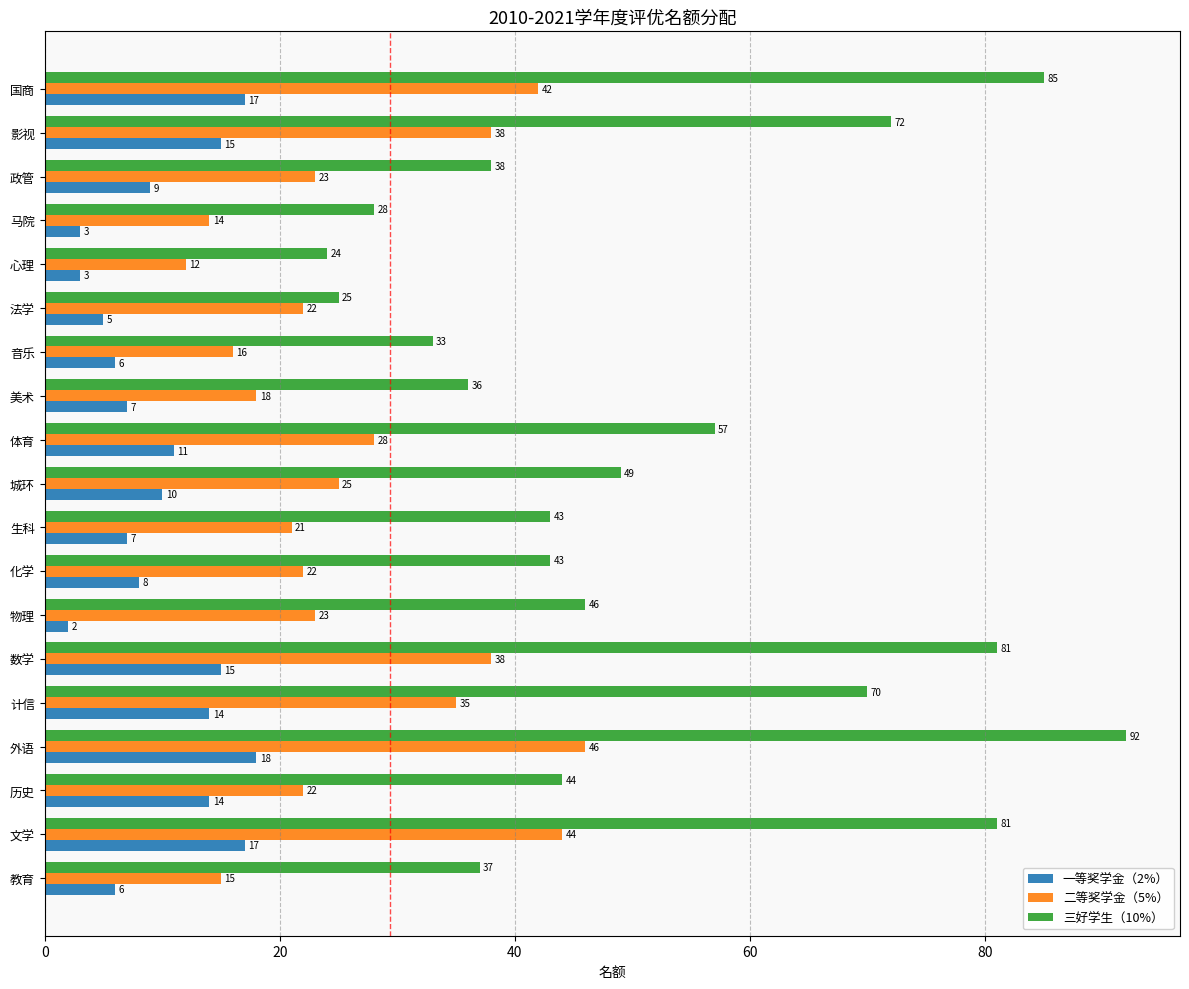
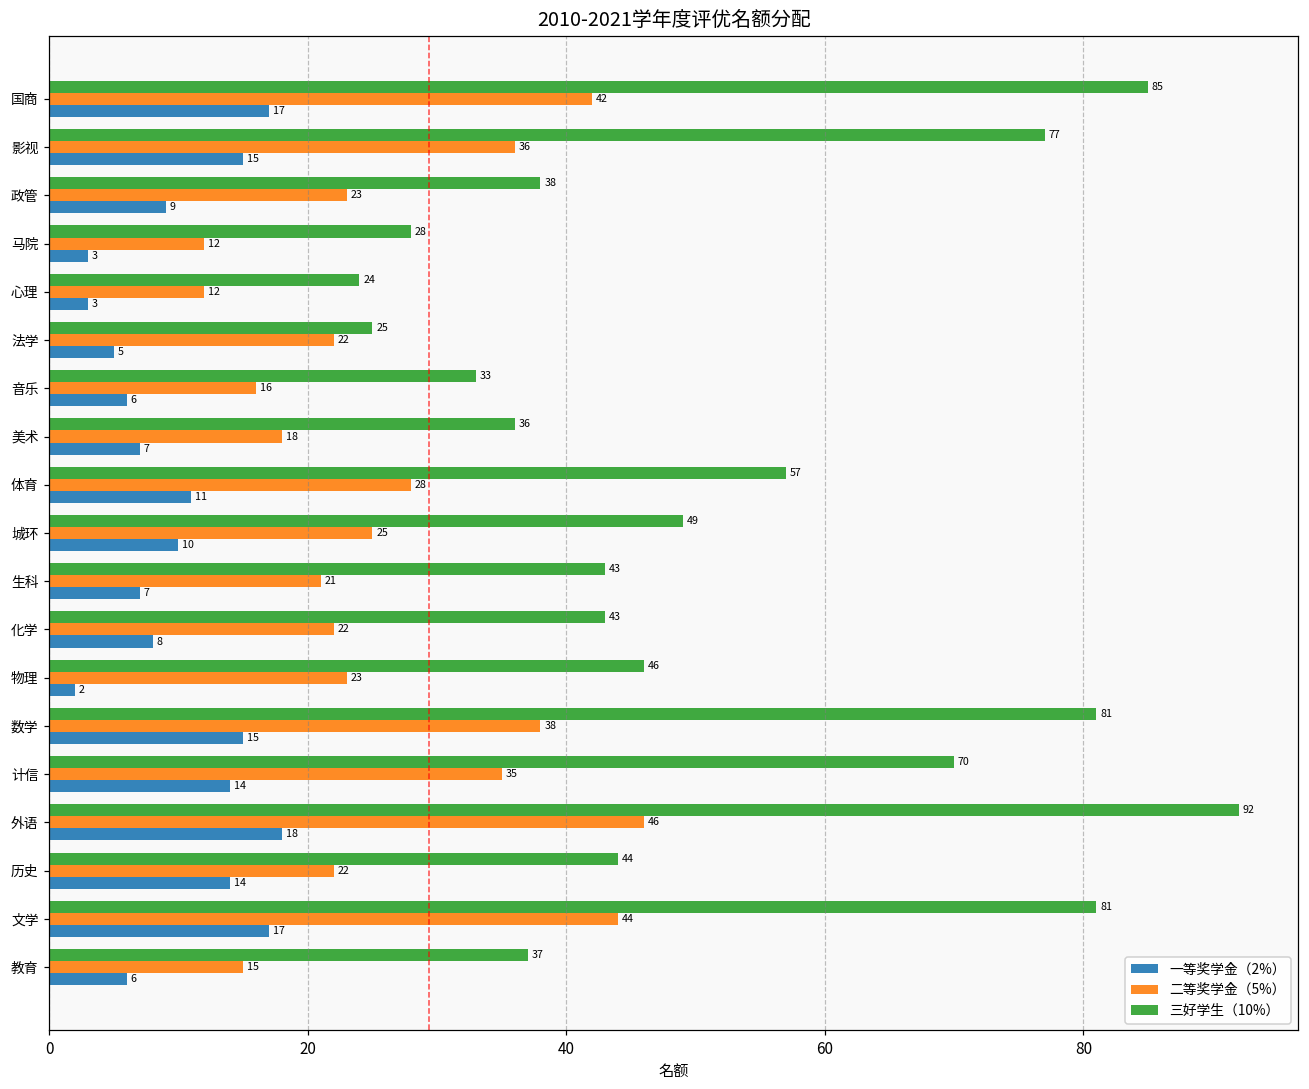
三好学生（10%）, 影视: 72 -> 77
二等奖学金（5%）, 影视: 38 -> 36
二等奖学金（5%）, 马院: 14 -> 12
